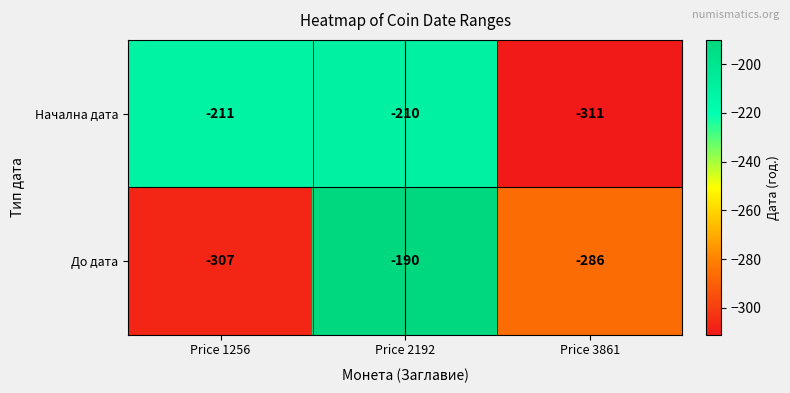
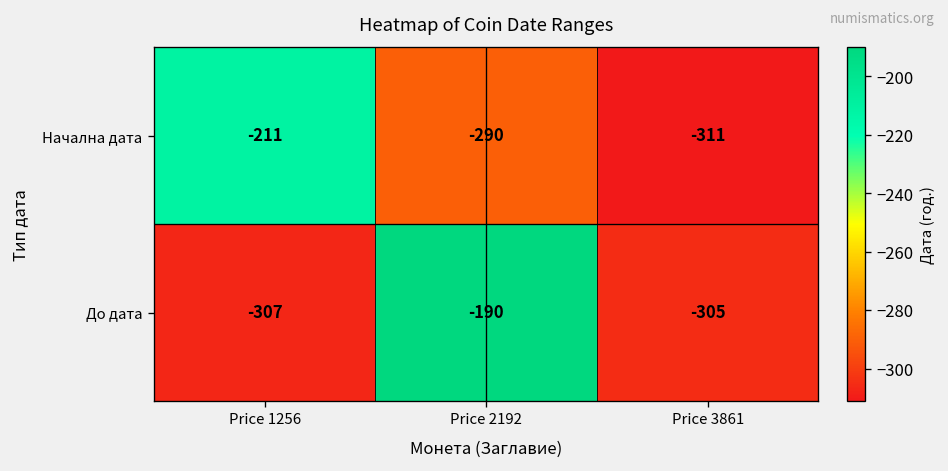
Начална дата, Price 2192: -210 -> -290
До дата, Price 3861: -286 -> -305
